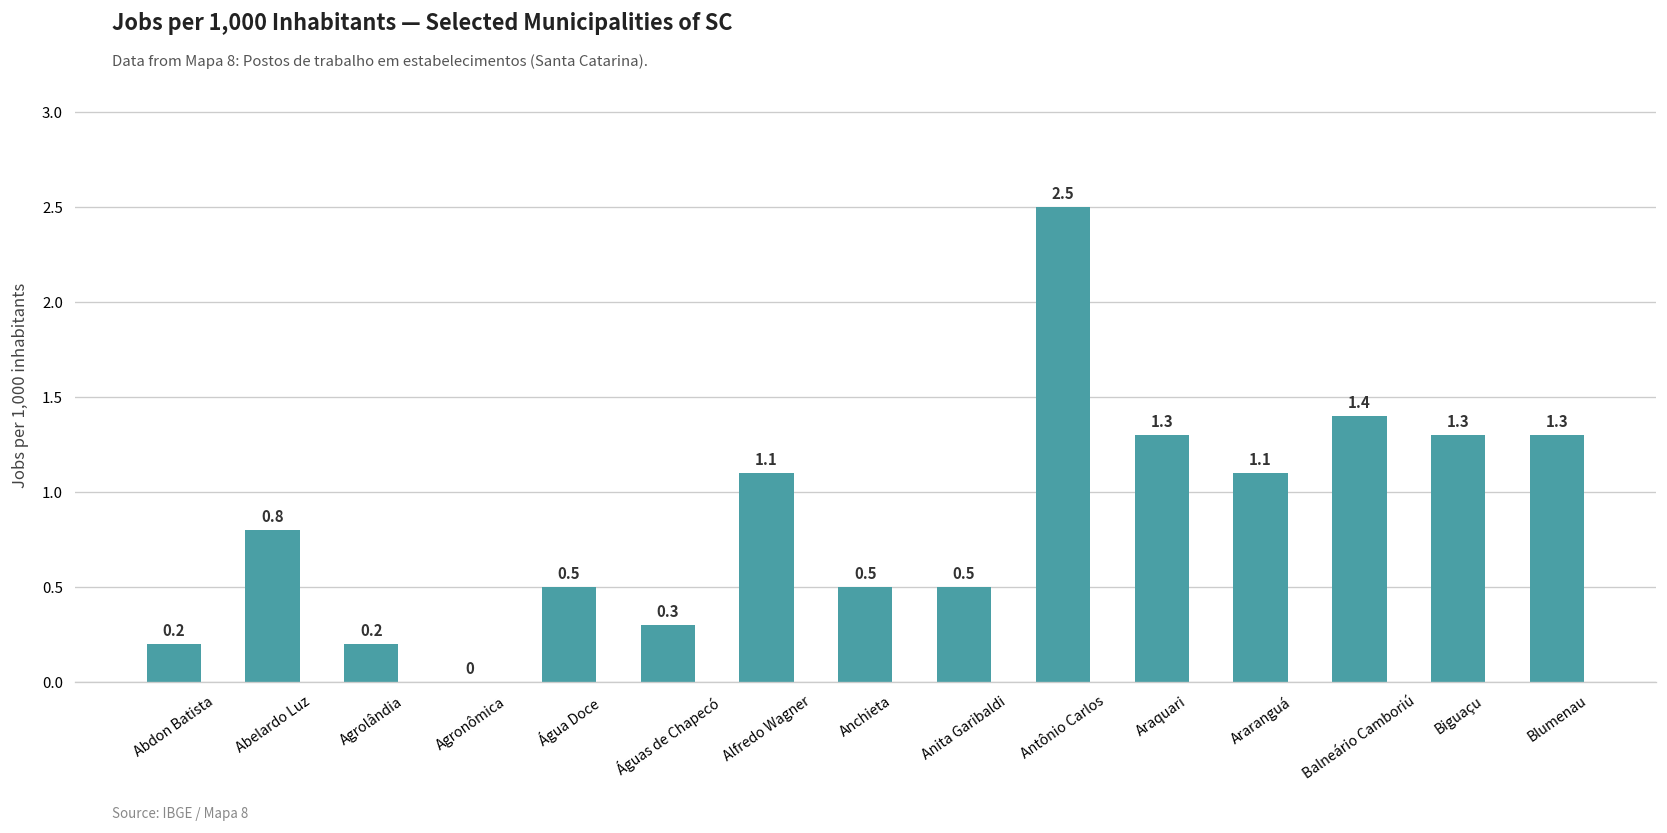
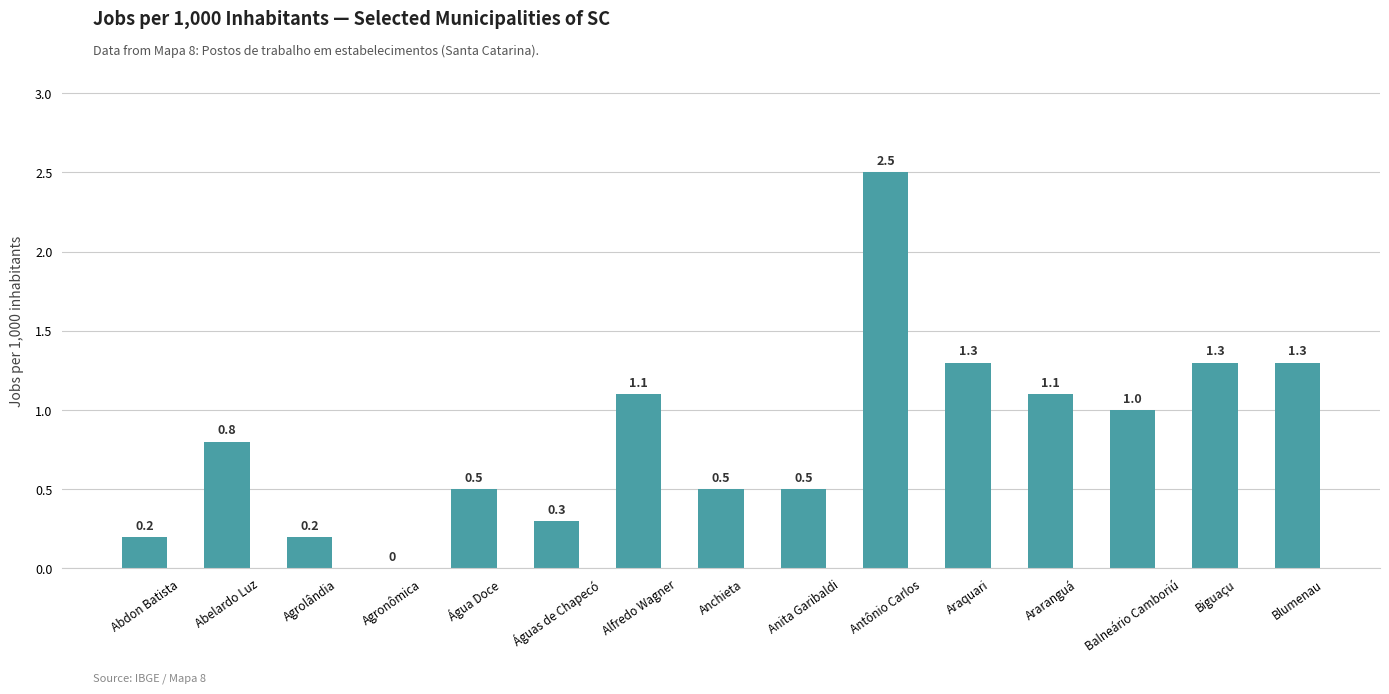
Balneário Camboriú: 1.4 -> 1.0
